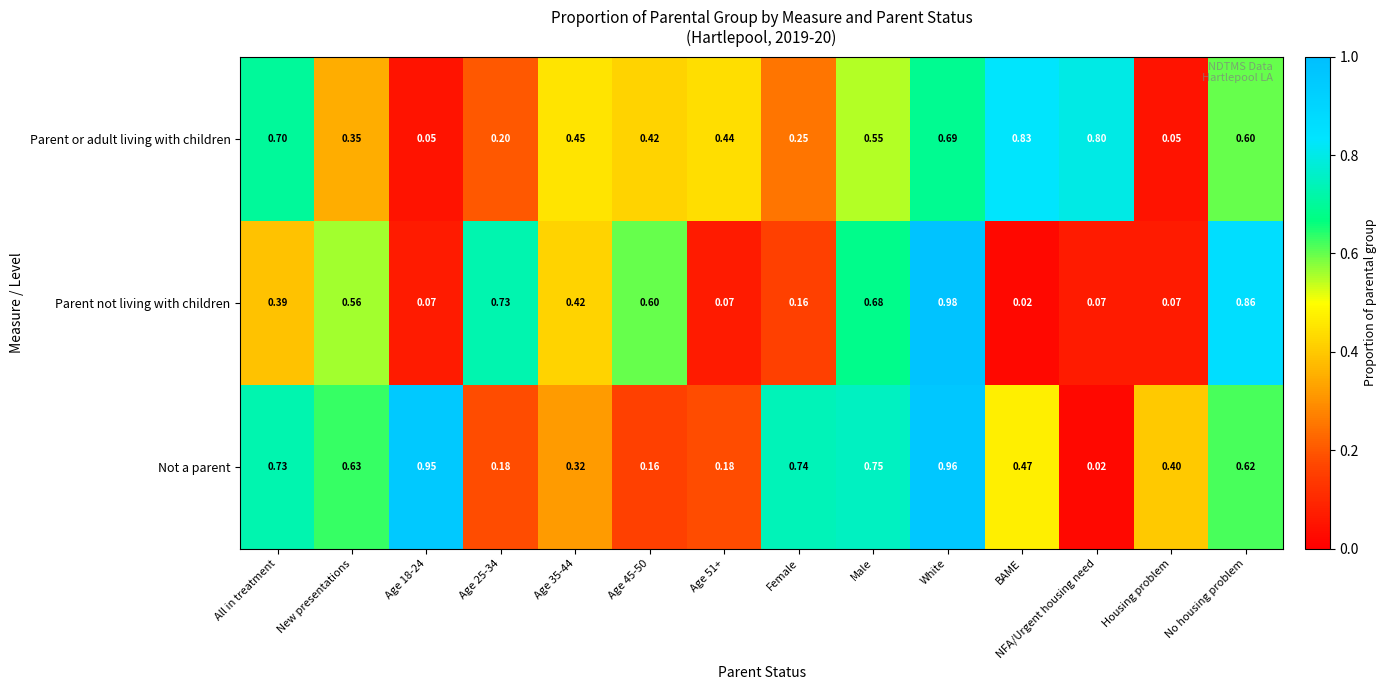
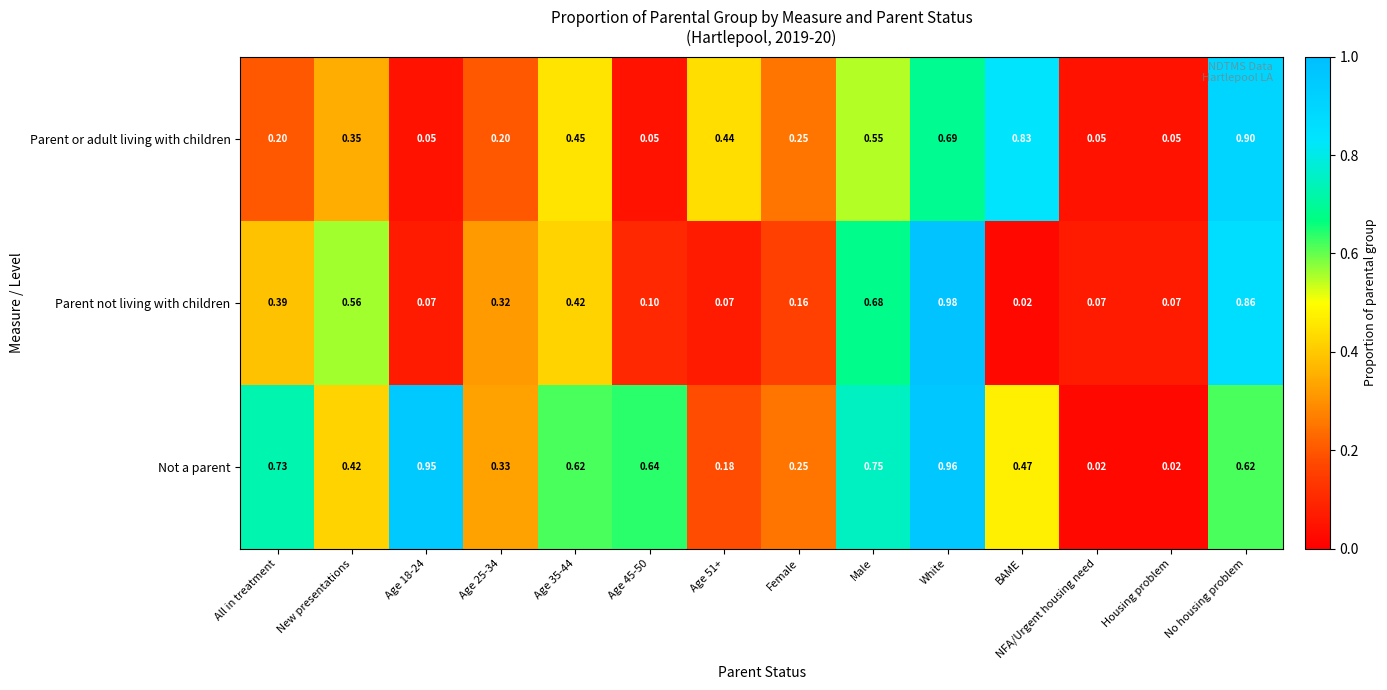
Parent or adult living with children, All in treatment: 0.70 -> 0.20
Parent or adult living with children, Age 45-50: 0.42 -> 0.05
Parent or adult living with children, NFA/Urgent housing need: 0.80 -> 0.05
Parent or adult living with children, No housing problem: 0.60 -> 0.90
Parent not living with children, Age 25-34: 0.73 -> 0.32
Parent not living with children, Age 45-50: 0.60 -> 0.10
Not a parent, New presentations: 0.63 -> 0.42
Not a parent, Age 25-34: 0.18 -> 0.33
Not a parent, Age 35-44: 0.32 -> 0.62
Not a parent, Age 45-50: 0.16 -> 0.64
Not a parent, Female: 0.74 -> 0.25
Not a parent, Housing problem: 0.40 -> 0.02
